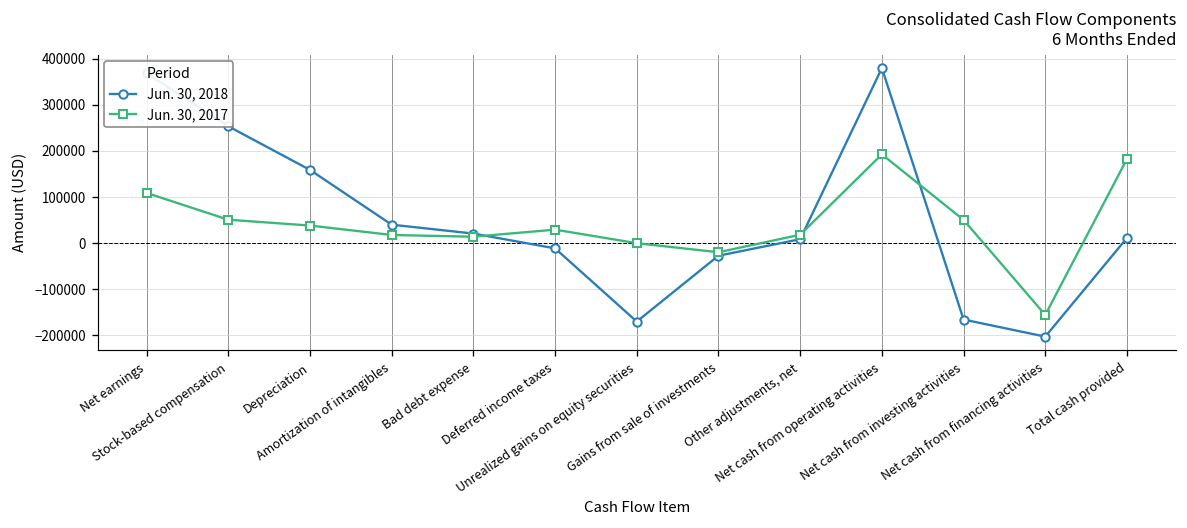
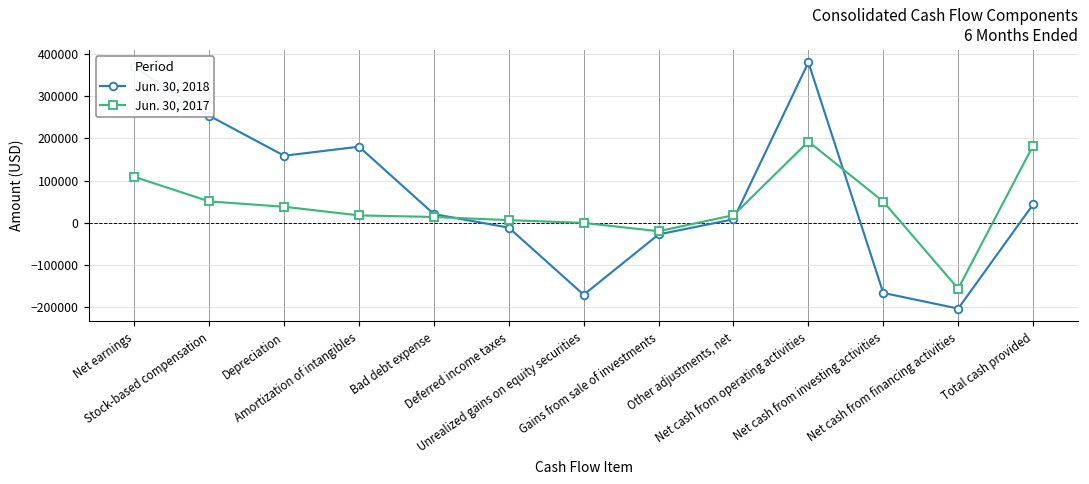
Jun. 30, 2018, Amortization of intangibles: 40000 -> 180000
Jun. 30, 2017, Deferred income taxes: 30000 -> 10000
Jun. 30, 2018, Total cash provided: 10000 -> 40000
